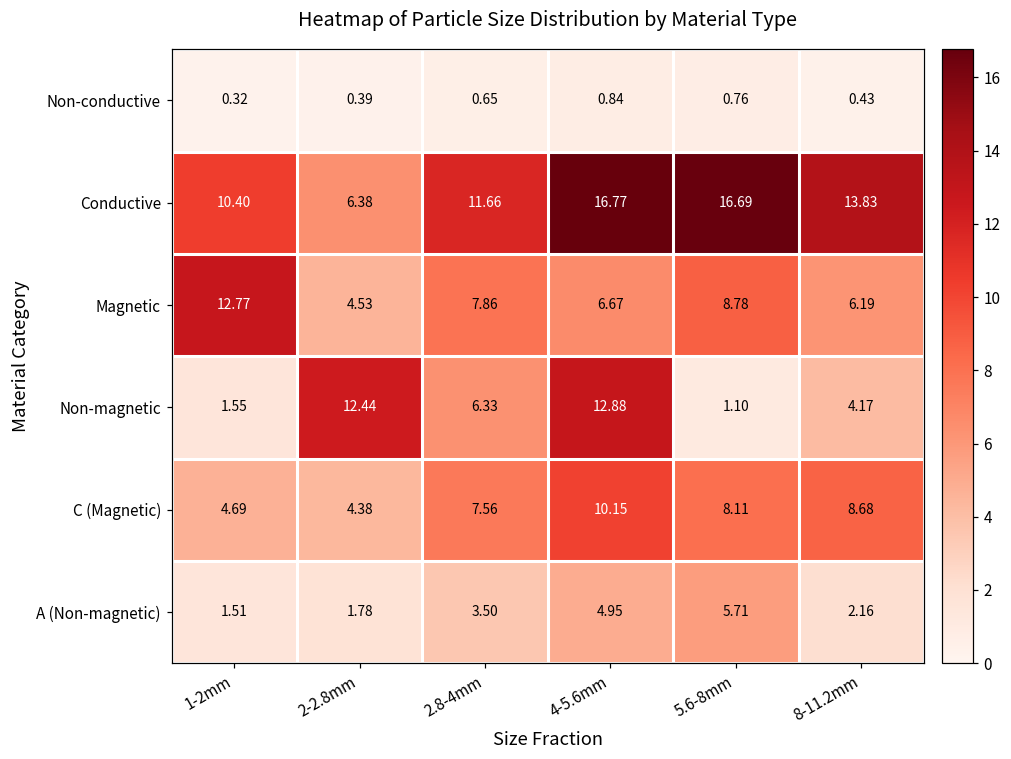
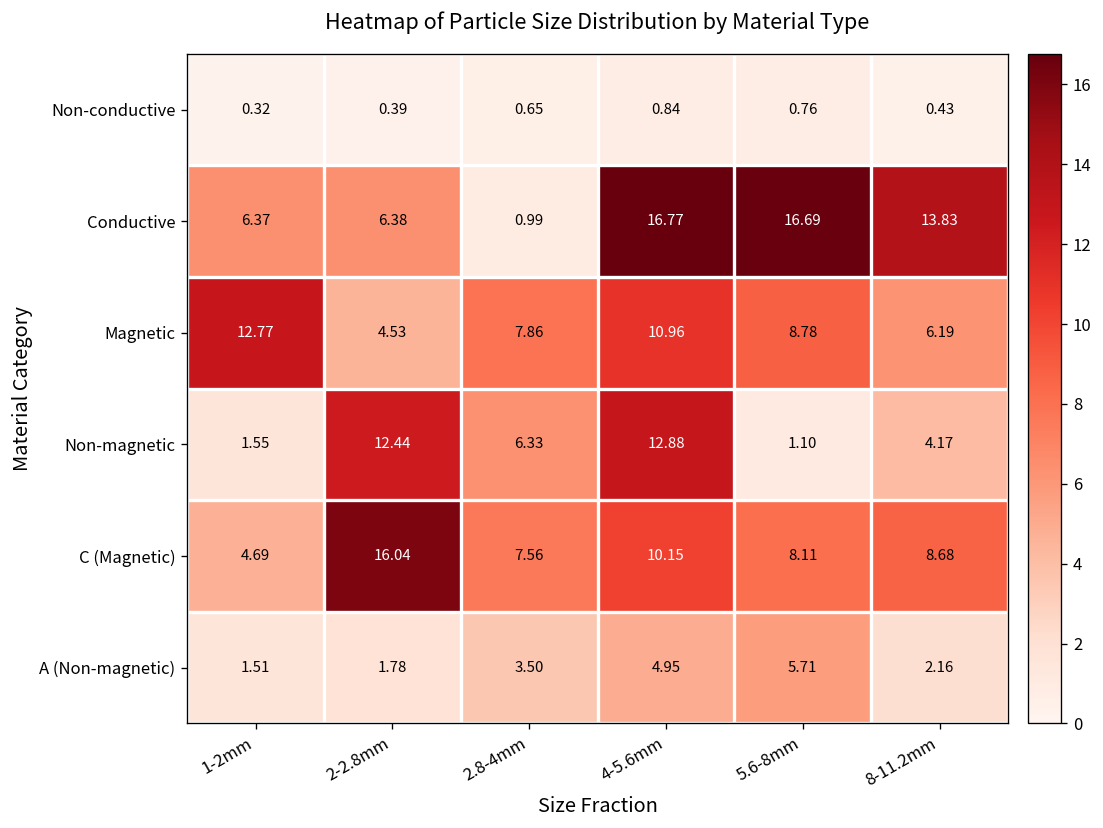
Conductive, 1-2mm: 10.40 -> 6.37
Conductive, 2.8-4mm: 11.66 -> 0.99
Magnetic, 4-5.6mm: 6.67 -> 10.96
C (Magnetic), 2-2.8mm: 4.38 -> 16.04
